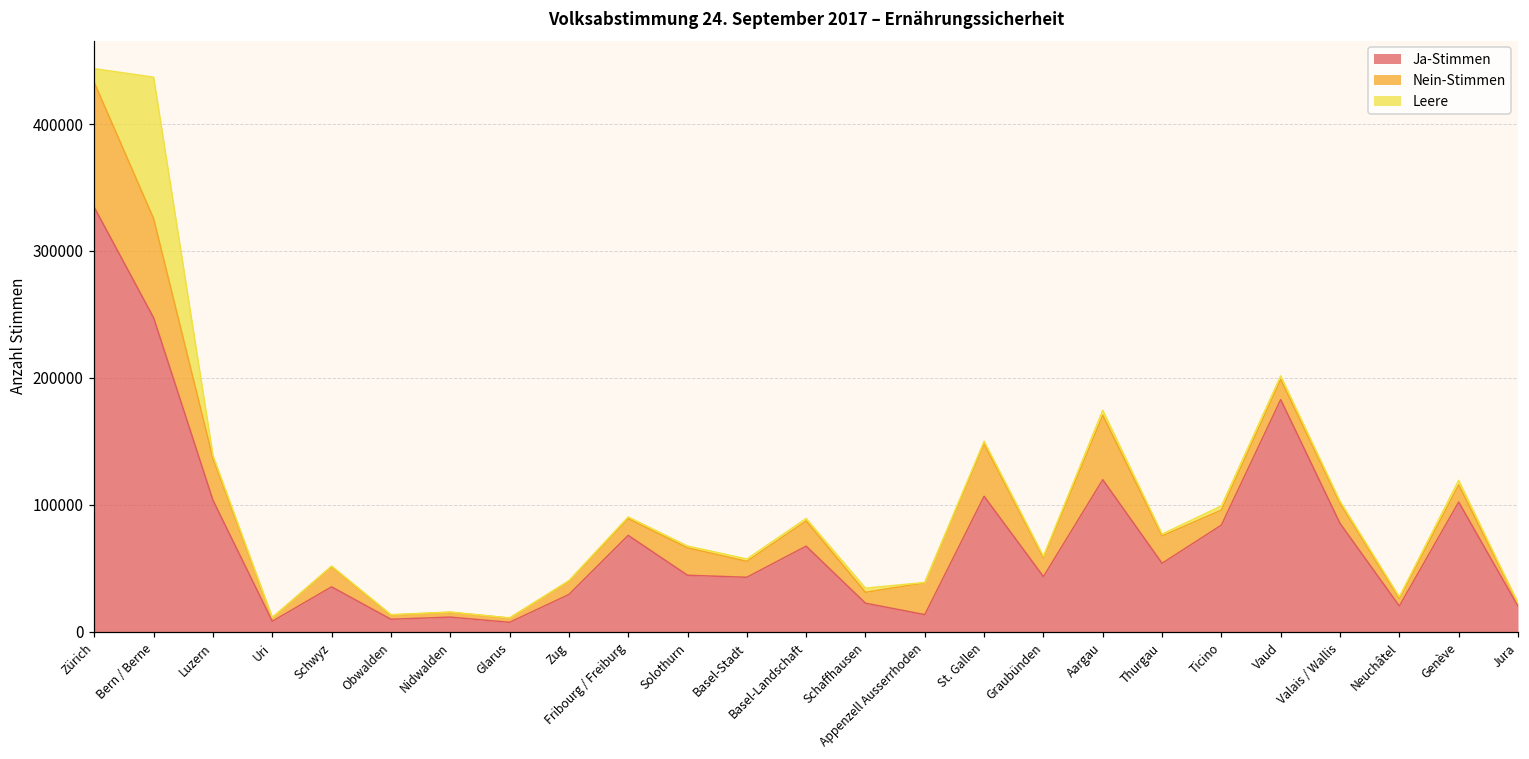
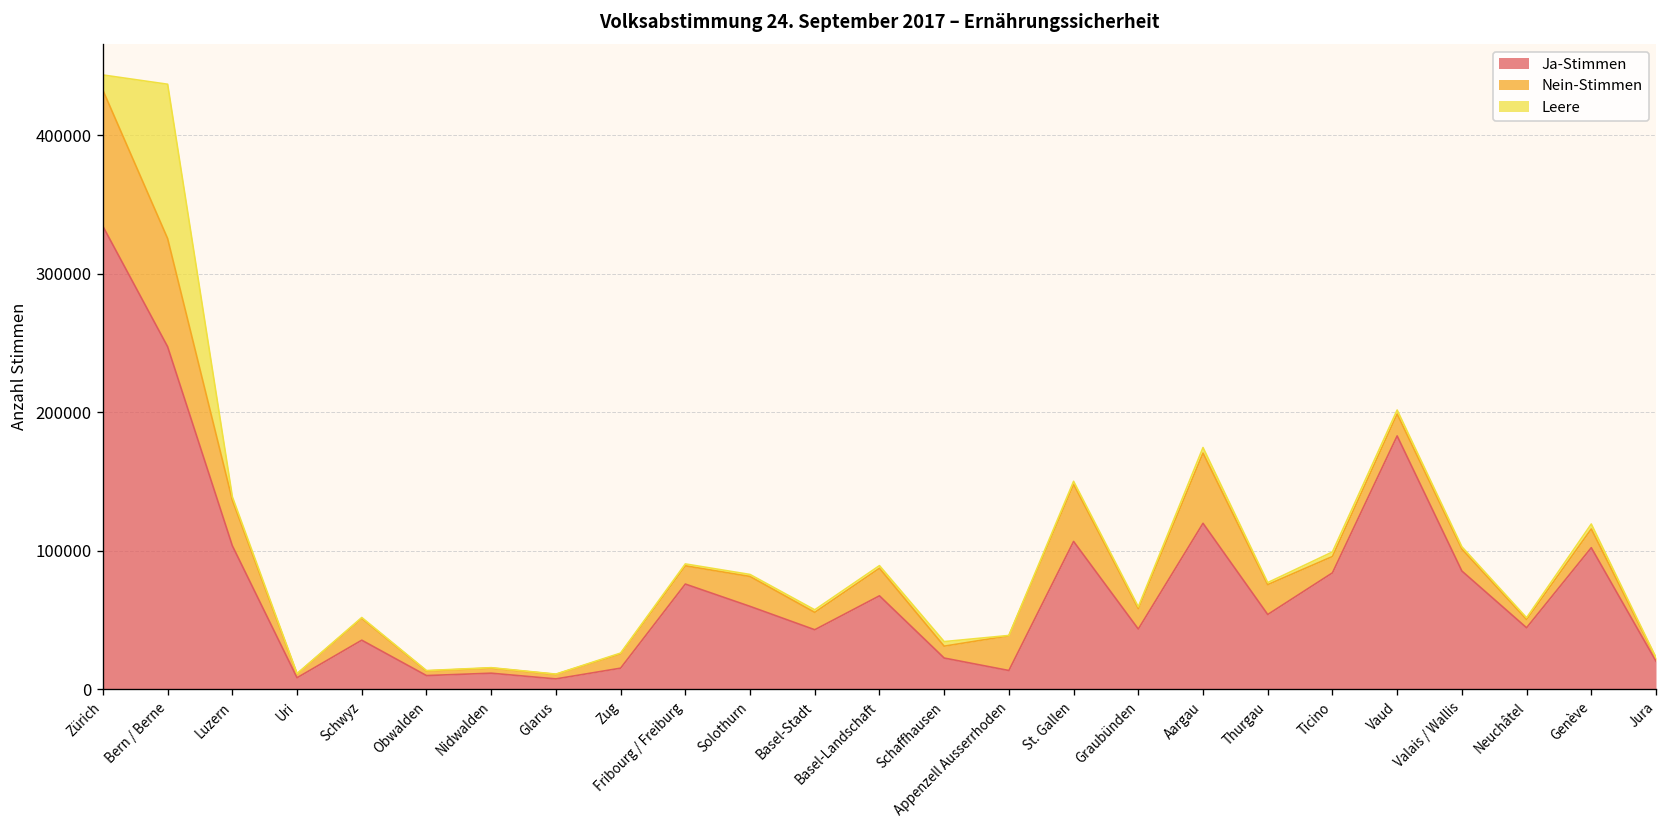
Ja-Stimmen, Zug: 29000 -> 15000
Ja-Stimmen, Solothurn: 44000 -> 60000
Ja-Stimmen, Neuchâtel: 20000 -> 44000
